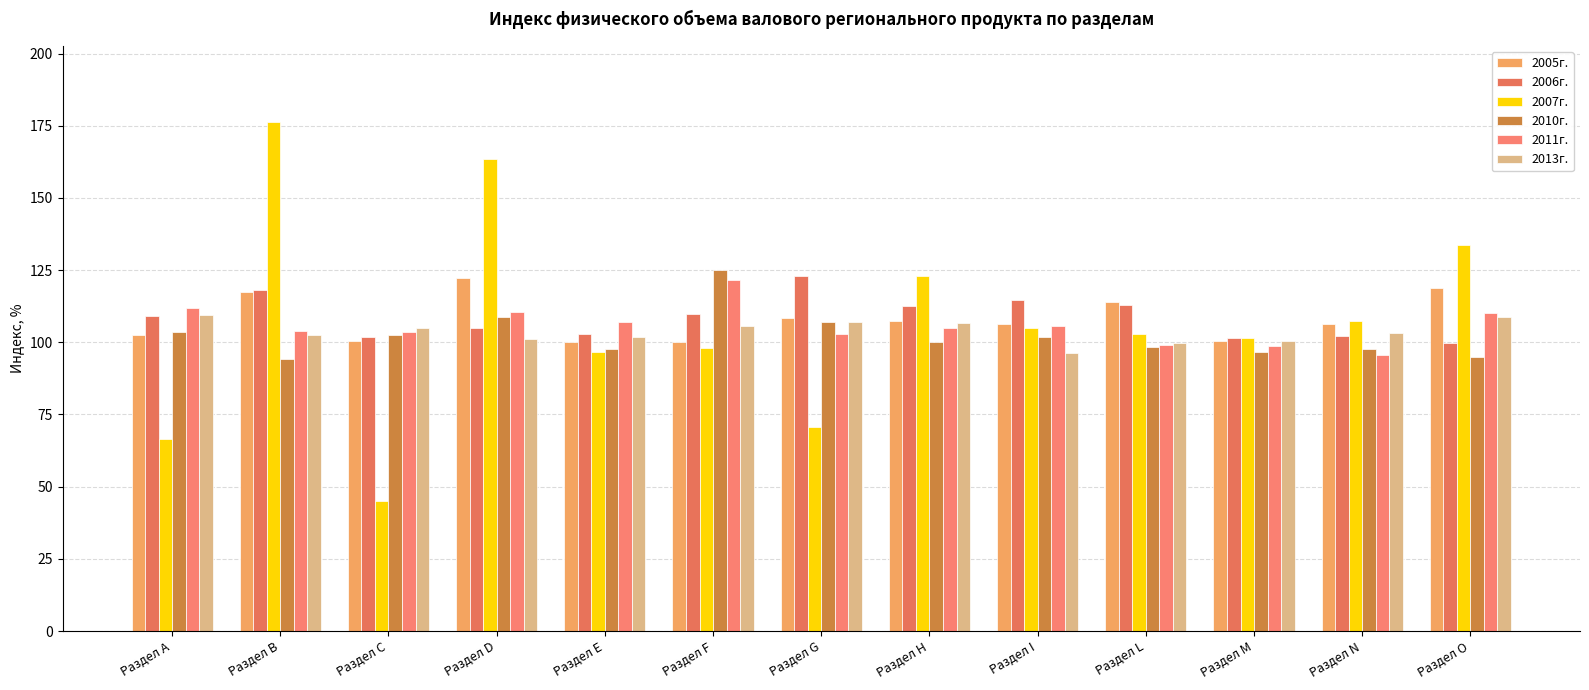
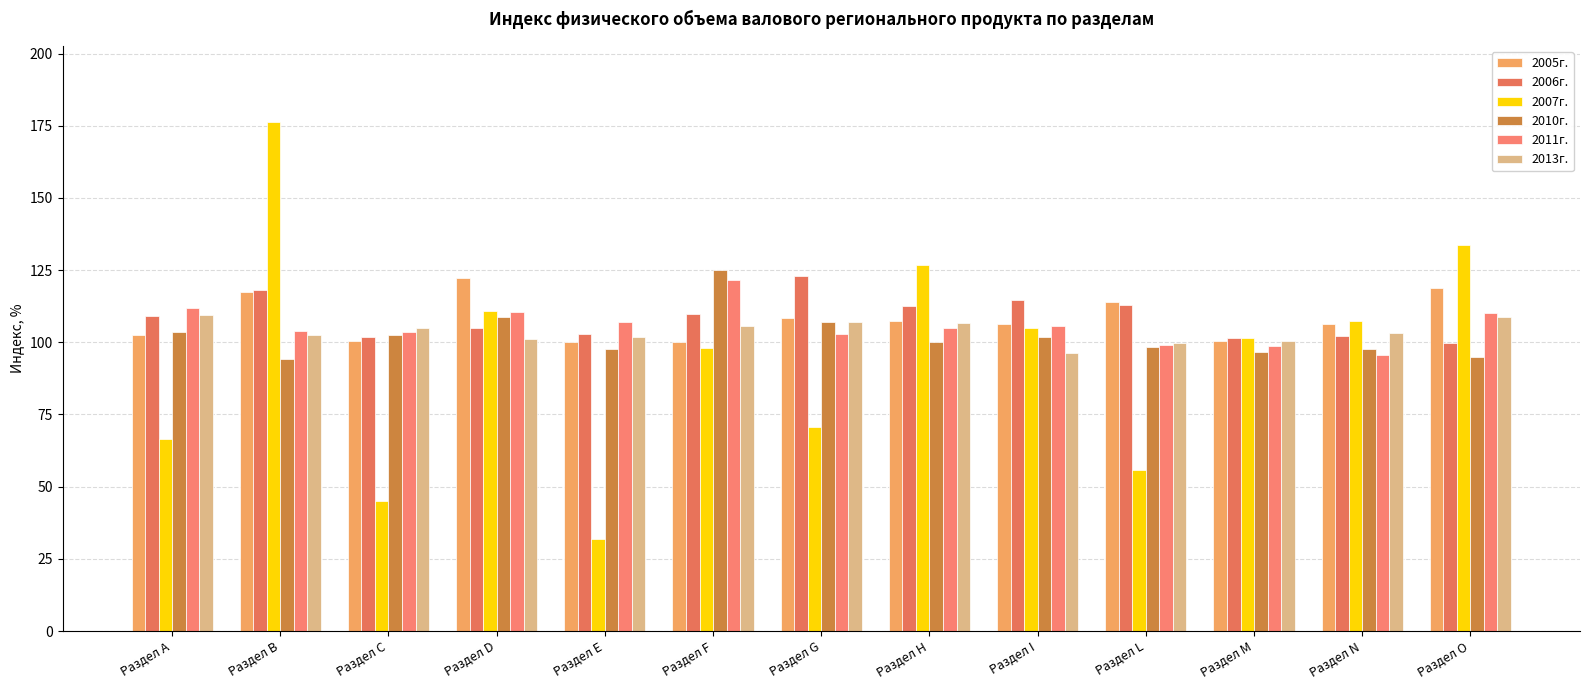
2007г., Раздел D: 163 -> 111
2007г., Раздел E: 97 -> 32
2007г., Раздел H: 123 -> 127
2007г., Раздел L: 103 -> 56
